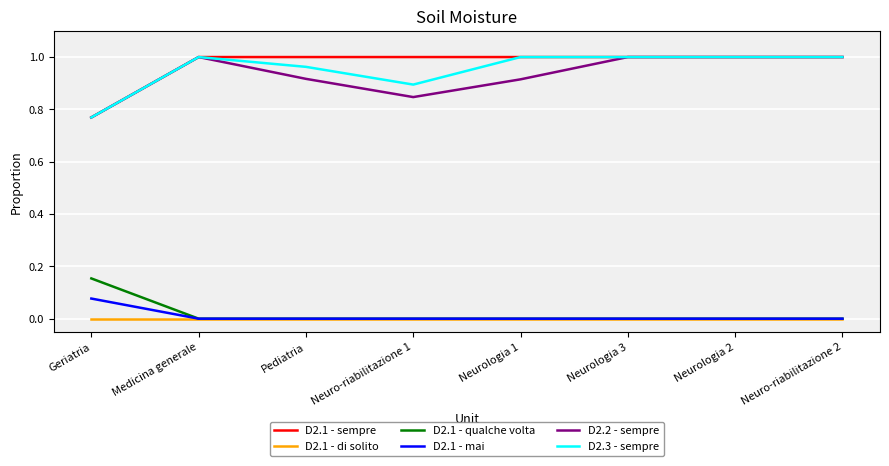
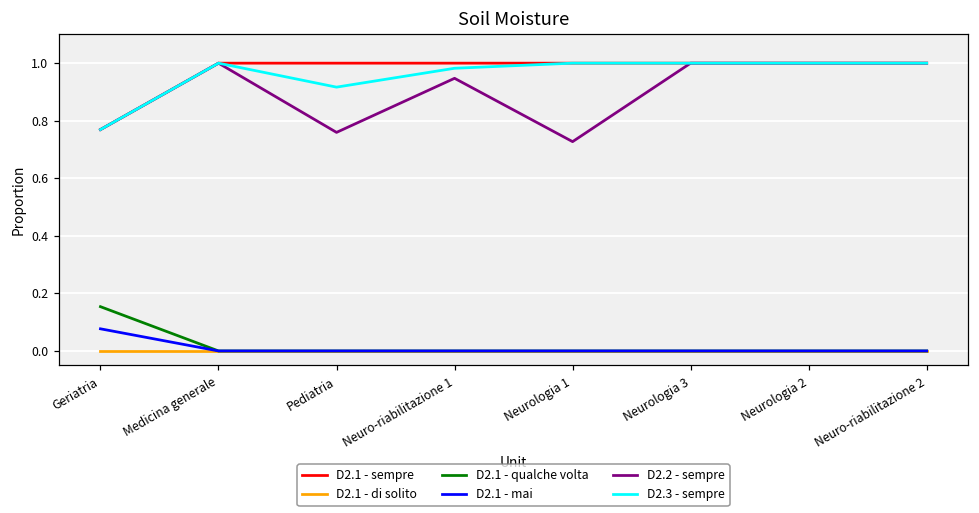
D2.2 - sempre, Pediatria: 0.92 -> 0.76
D2.3 - sempre, Pediatria: 0.96 -> 0.92
D2.2 - sempre, Neuro-riabilitazione 1: 0.85 -> 0.95
D2.3 - sempre, Neuro-riabilitazione 1: 0.89 -> 0.98
D2.2 - sempre, Neurologia 1: 0.91 -> 0.73
